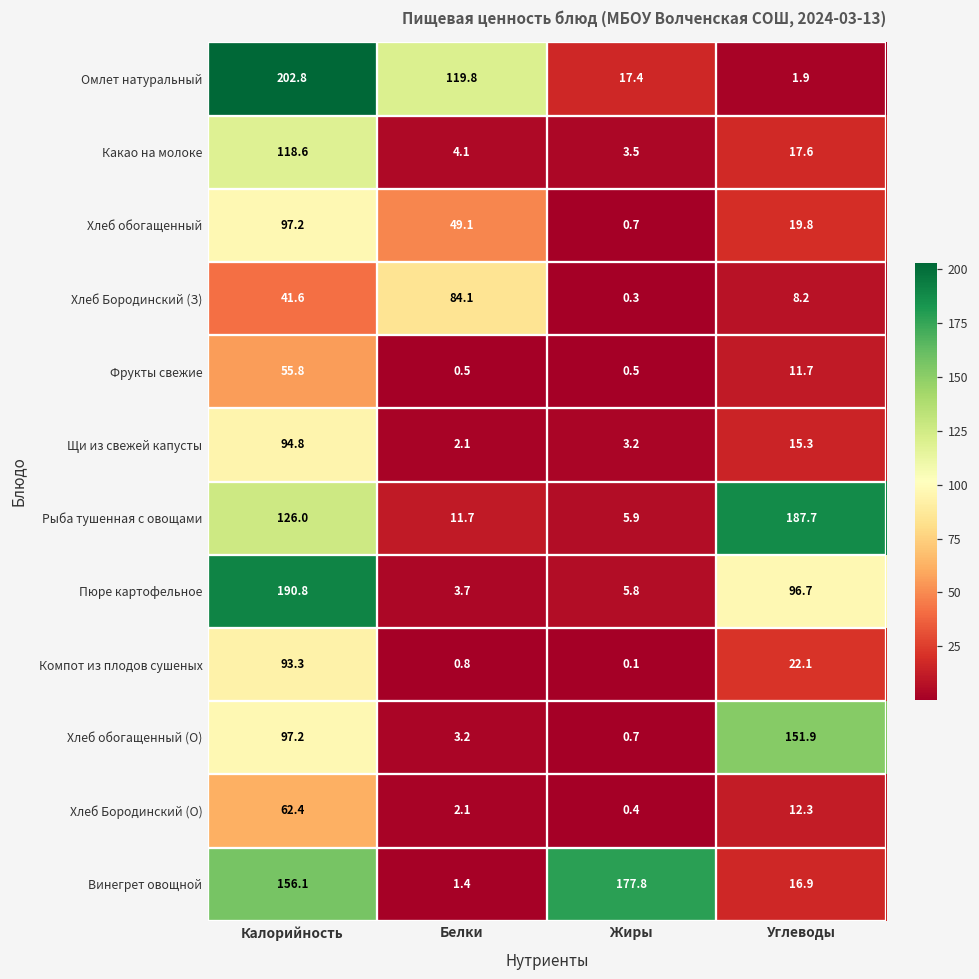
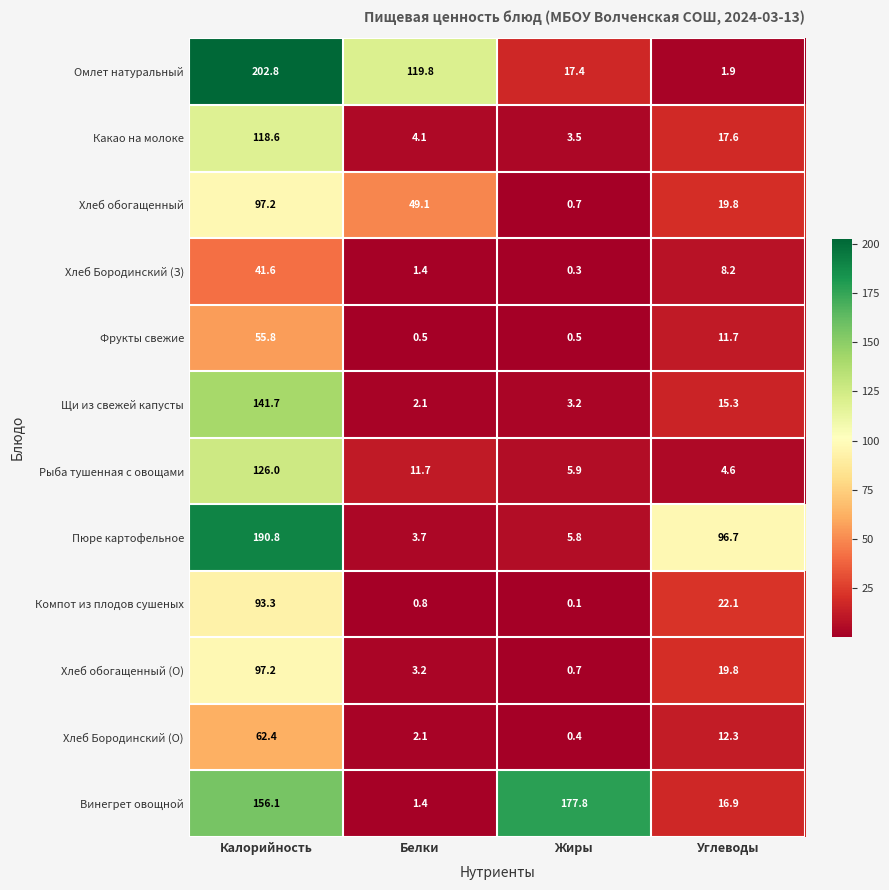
Хлеб Бородинский (З), Белки: 84.1 -> 1.4
Щи из свежей капусты, Калорийность: 94.8 -> 141.7
Рыба тушенная с овощами, Углеводы: 187.7 -> 4.6
Хлеб обогащенный (О), Углеводы: 151.9 -> 19.8
